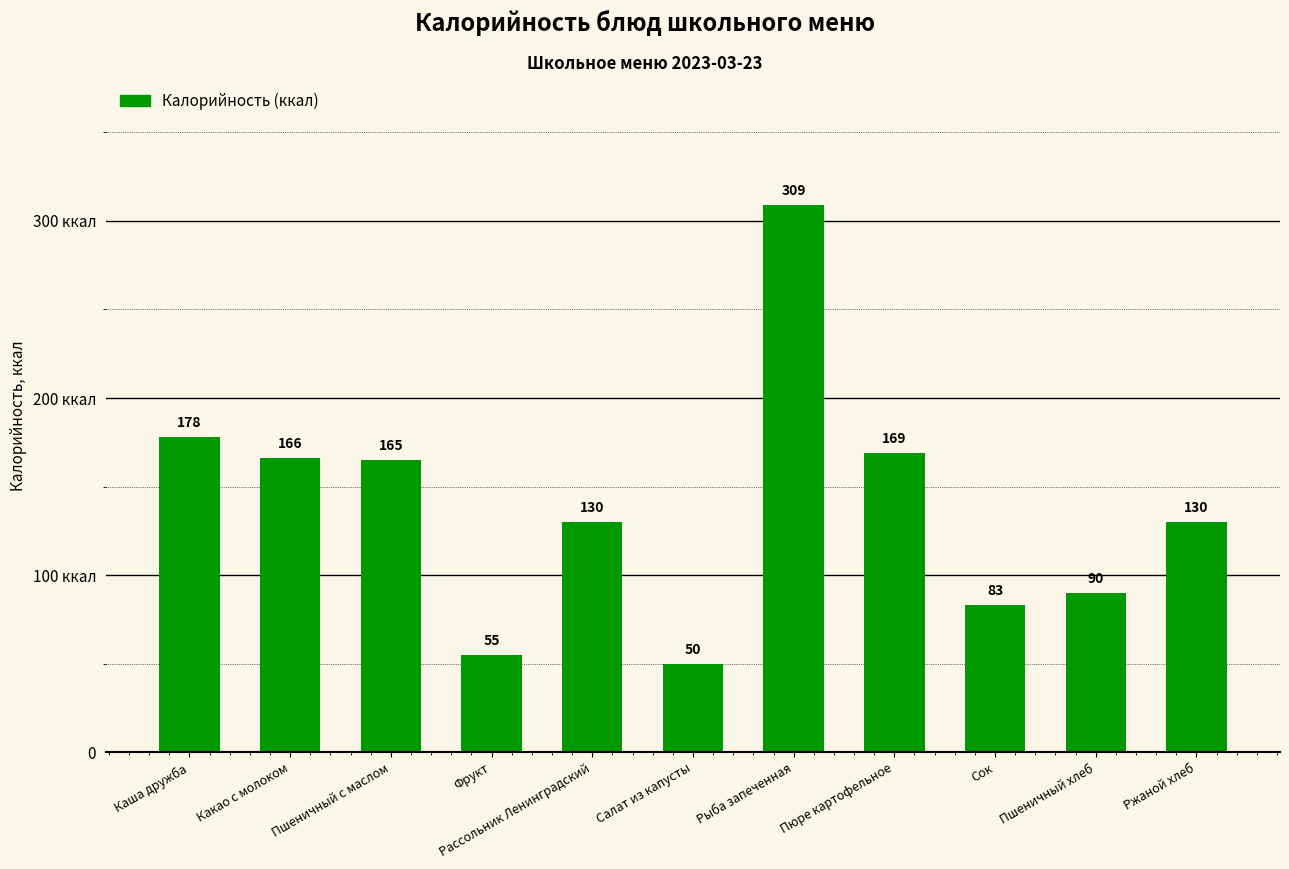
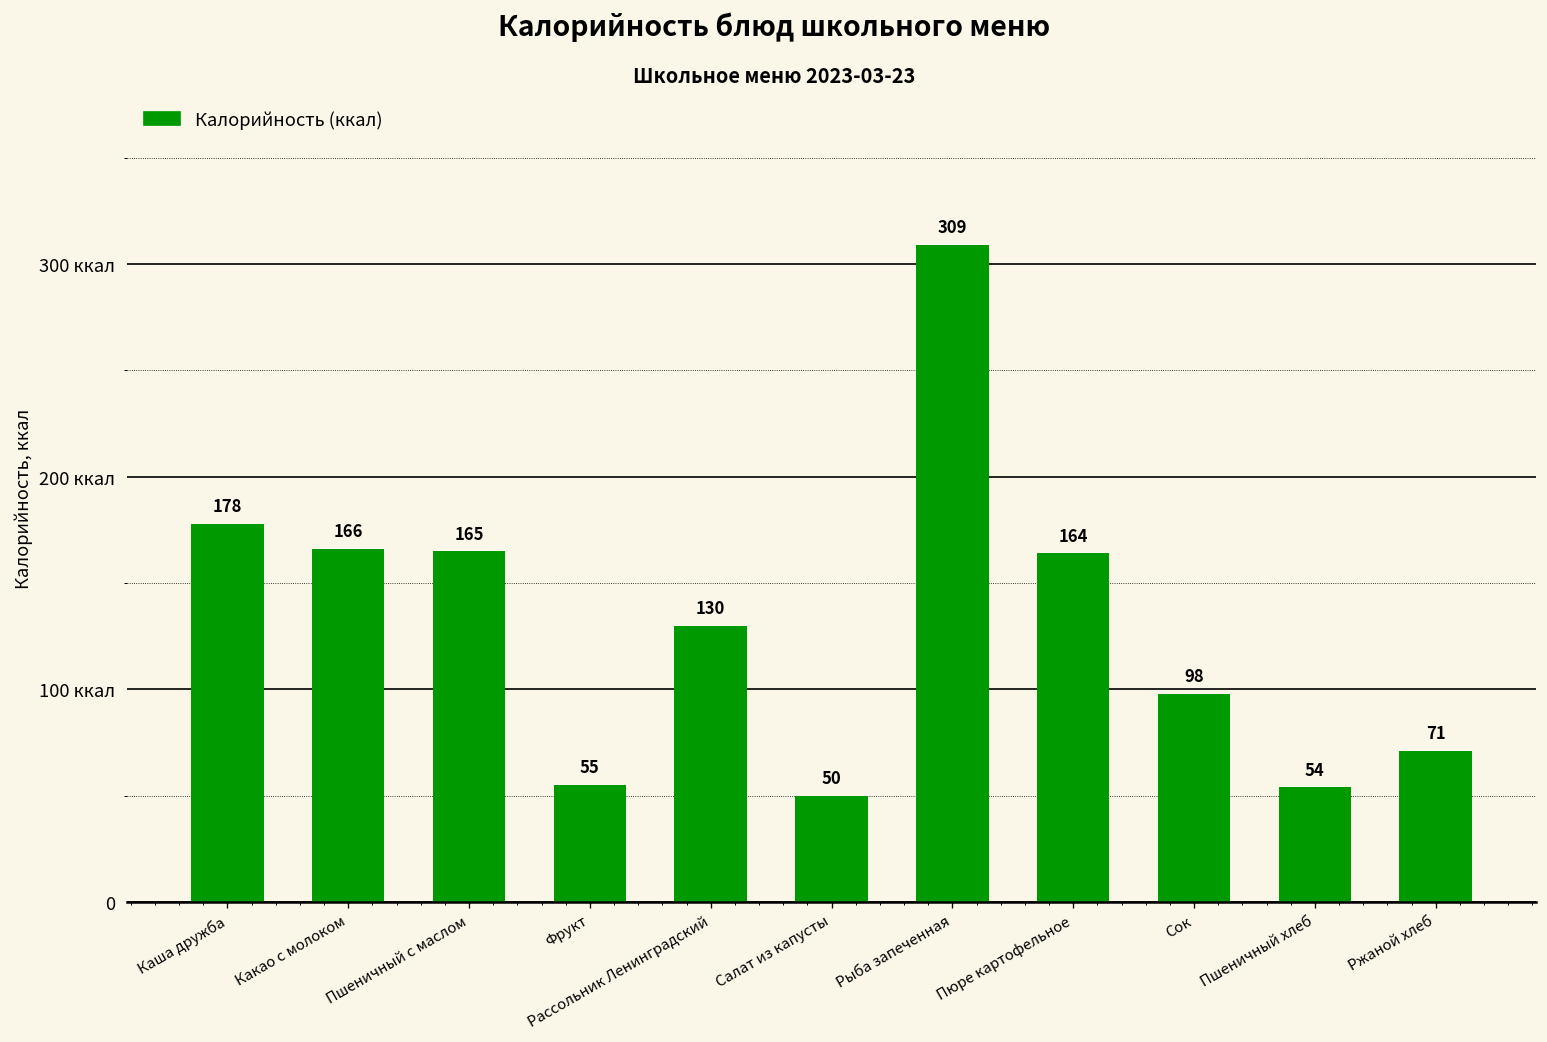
Пюре картофельное: 169 -> 164
Сок: 83 -> 98
Пшеничный хлеб: 90 -> 54
Ржаной хлеб: 130 -> 71
